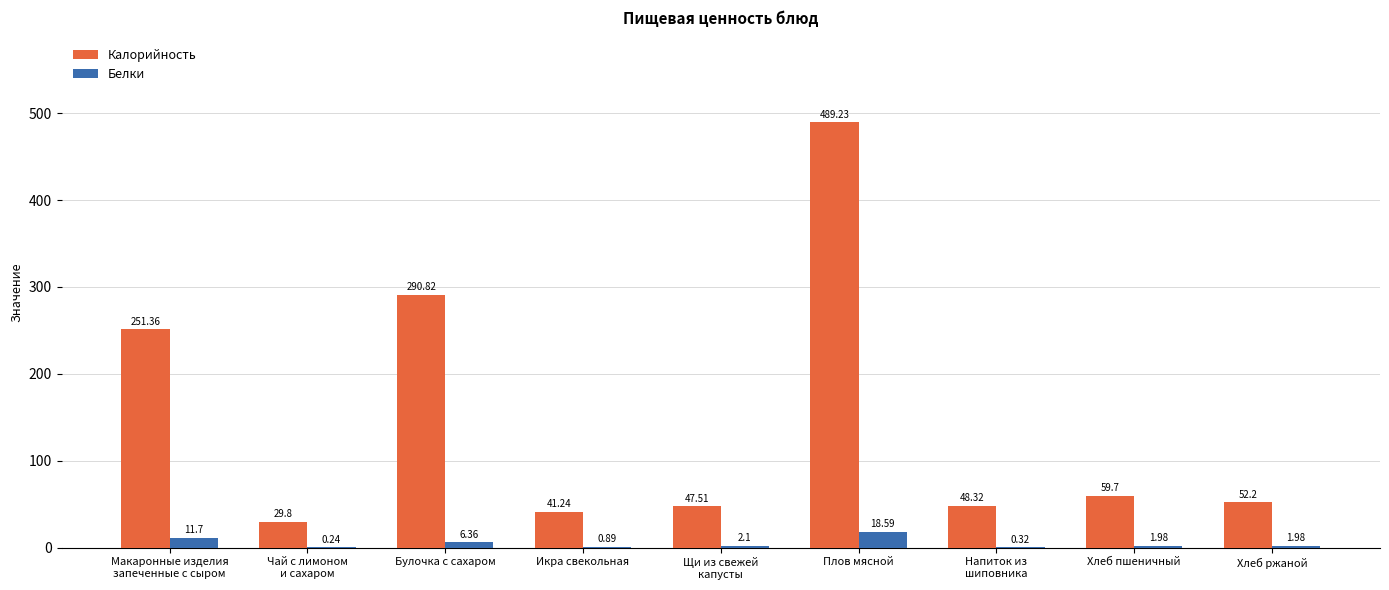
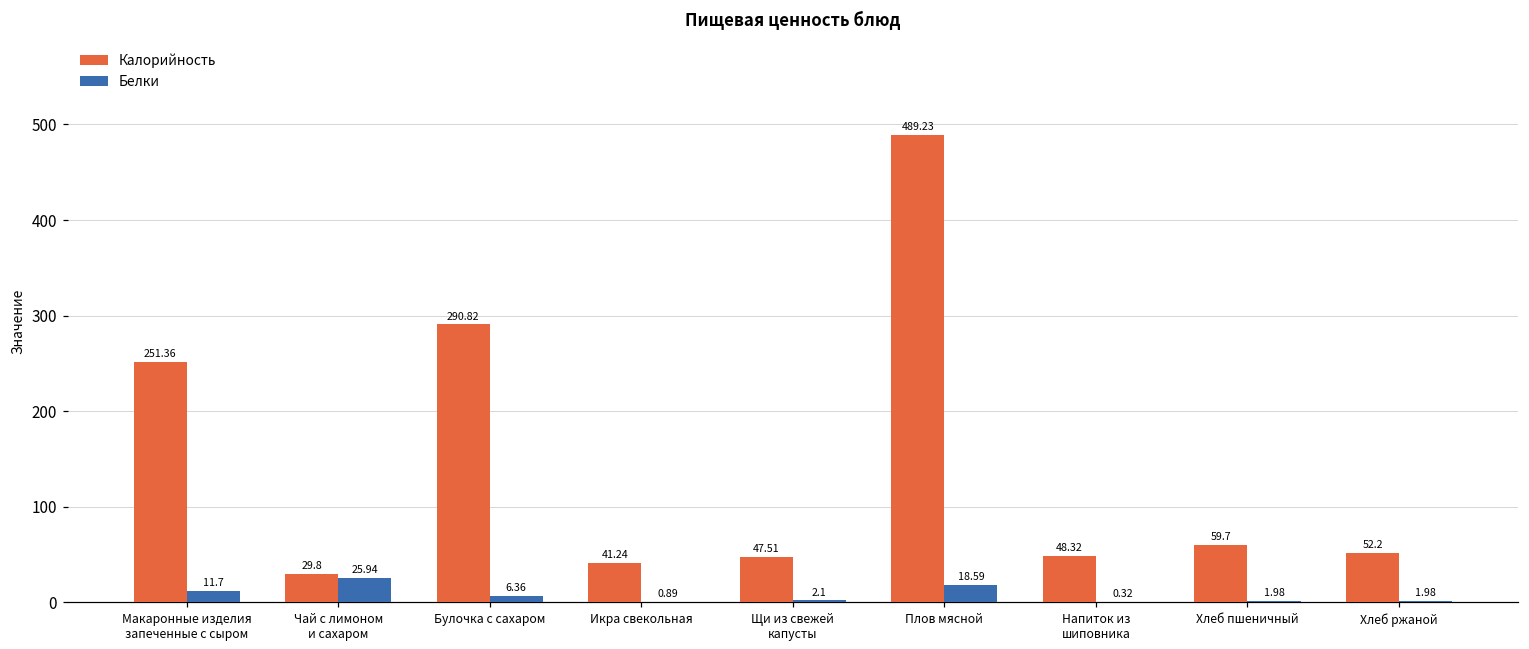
Белки, Чай с лимоном и сахаром: 0.24 -> 25.94
